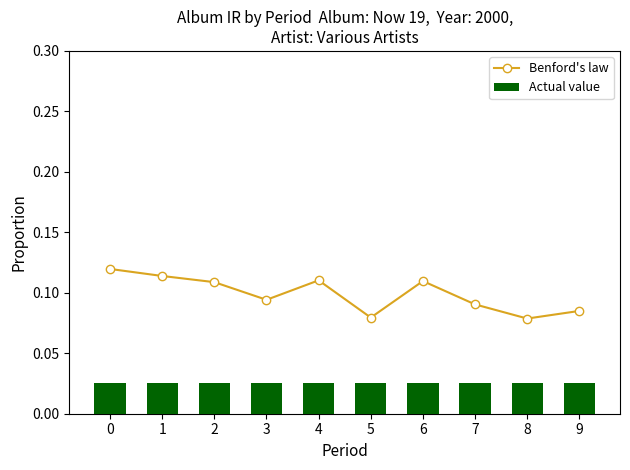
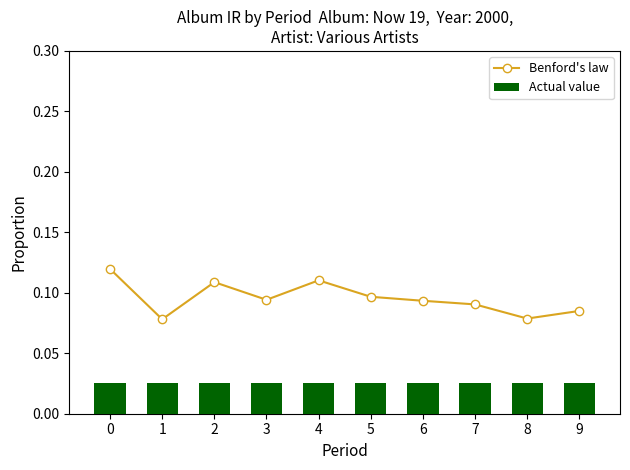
Benford's law, 1: 0.114 -> 0.078
Benford's law, 5: 0.080 -> 0.097
Benford's law, 6: 0.110 -> 0.093
